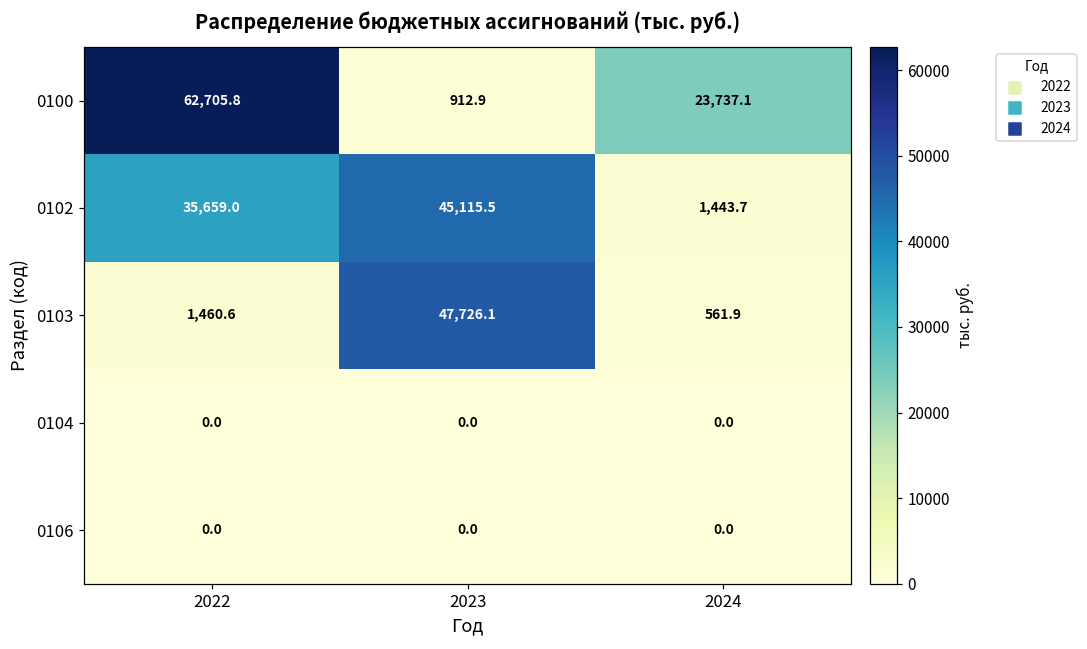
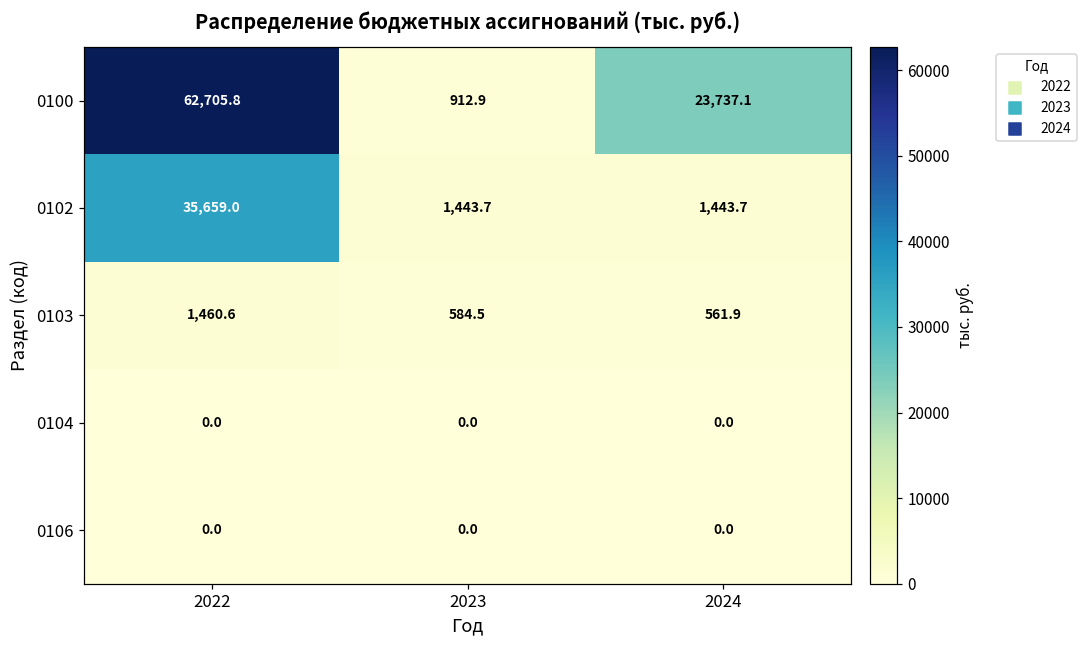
0102, 2023: 45,115.5 -> 1,443.7
0103, 2023: 47,726.1 -> 584.5
